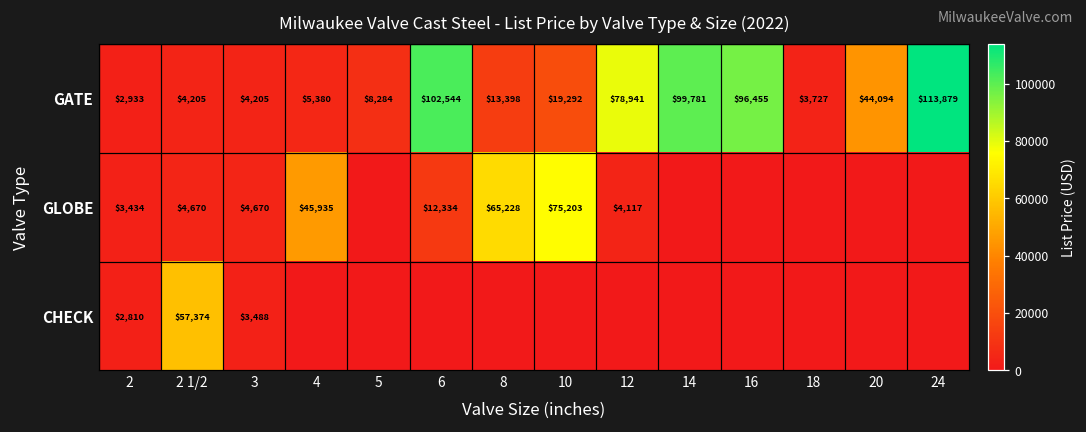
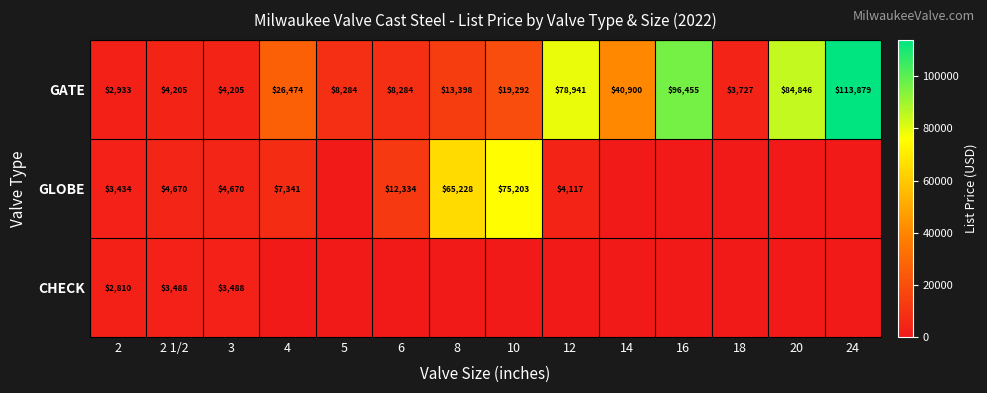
GATE, 4: $5,380 -> $26,474
GATE, 6: $102,544 -> $8,284
GATE, 14: $99,781 -> $40,900
GATE, 20: $44,094 -> $84,846
GLOBE, 4: $45,935 -> $7,341
CHECK, 2 1/2: $57,374 -> $3,488
